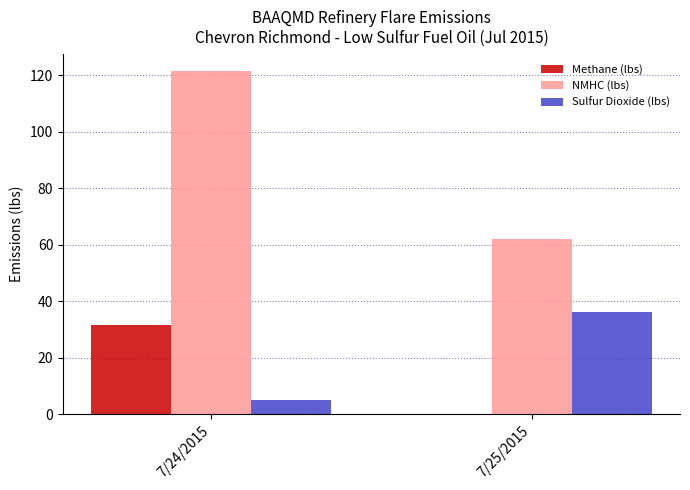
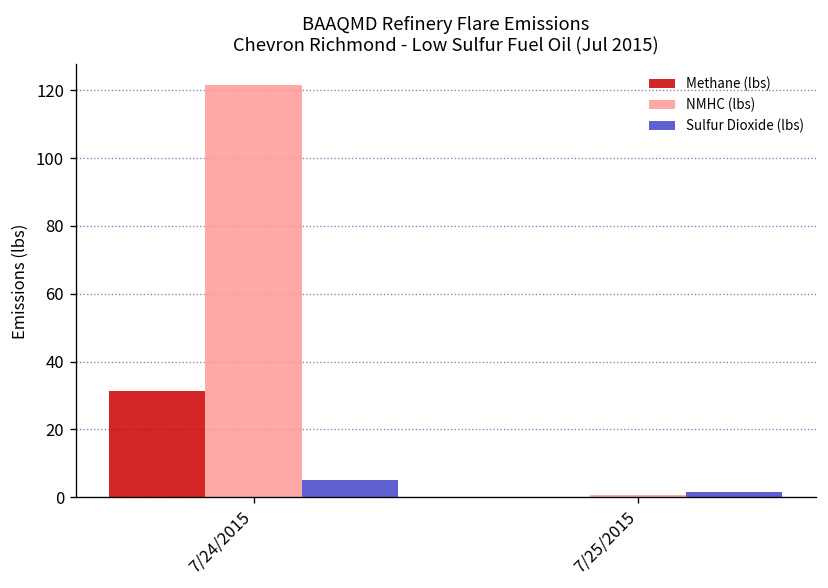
NMHC (lbs), 7/25/2015: 62 -> 1
Sulfur Dioxide (lbs), 7/25/2015: 36 -> 2
